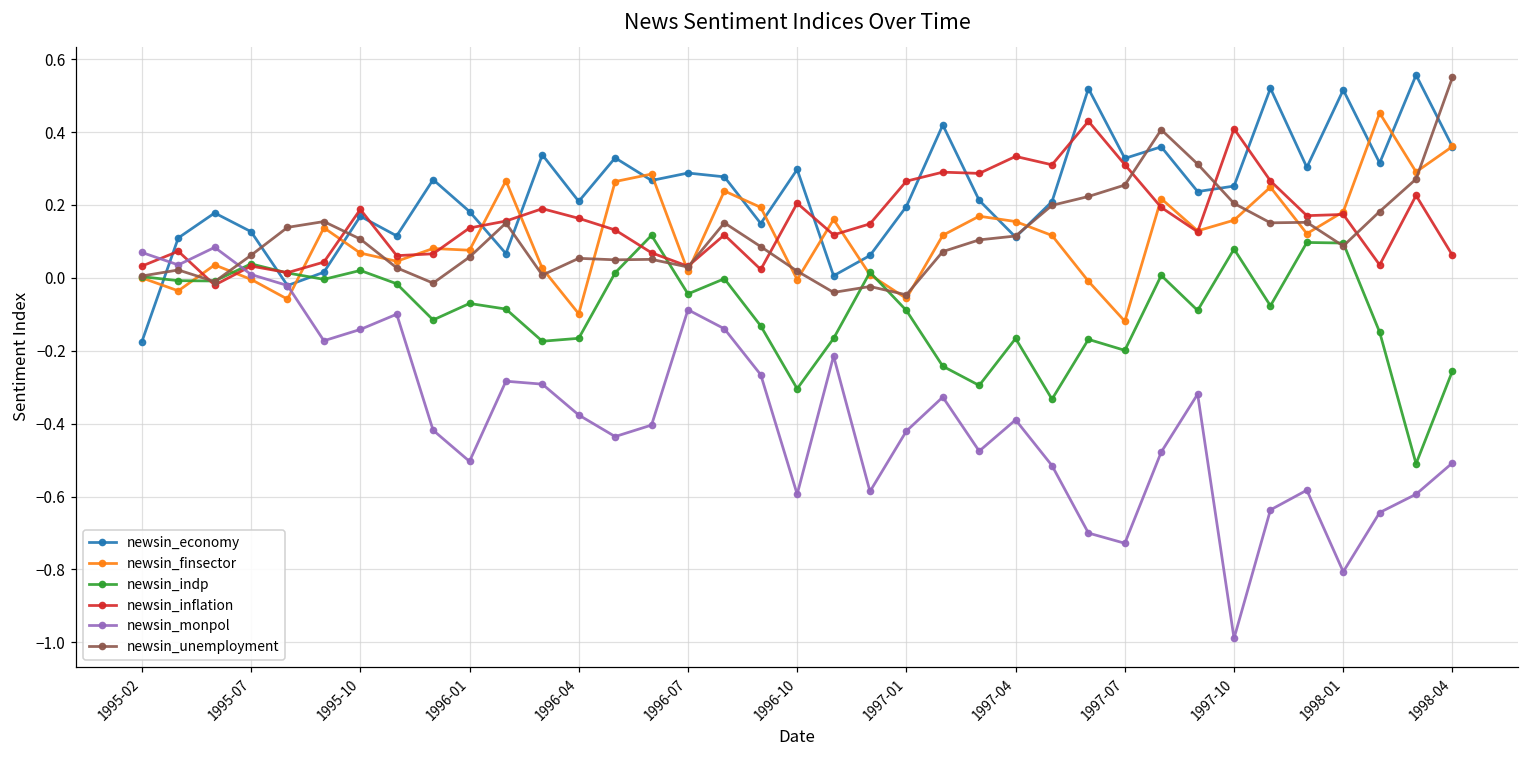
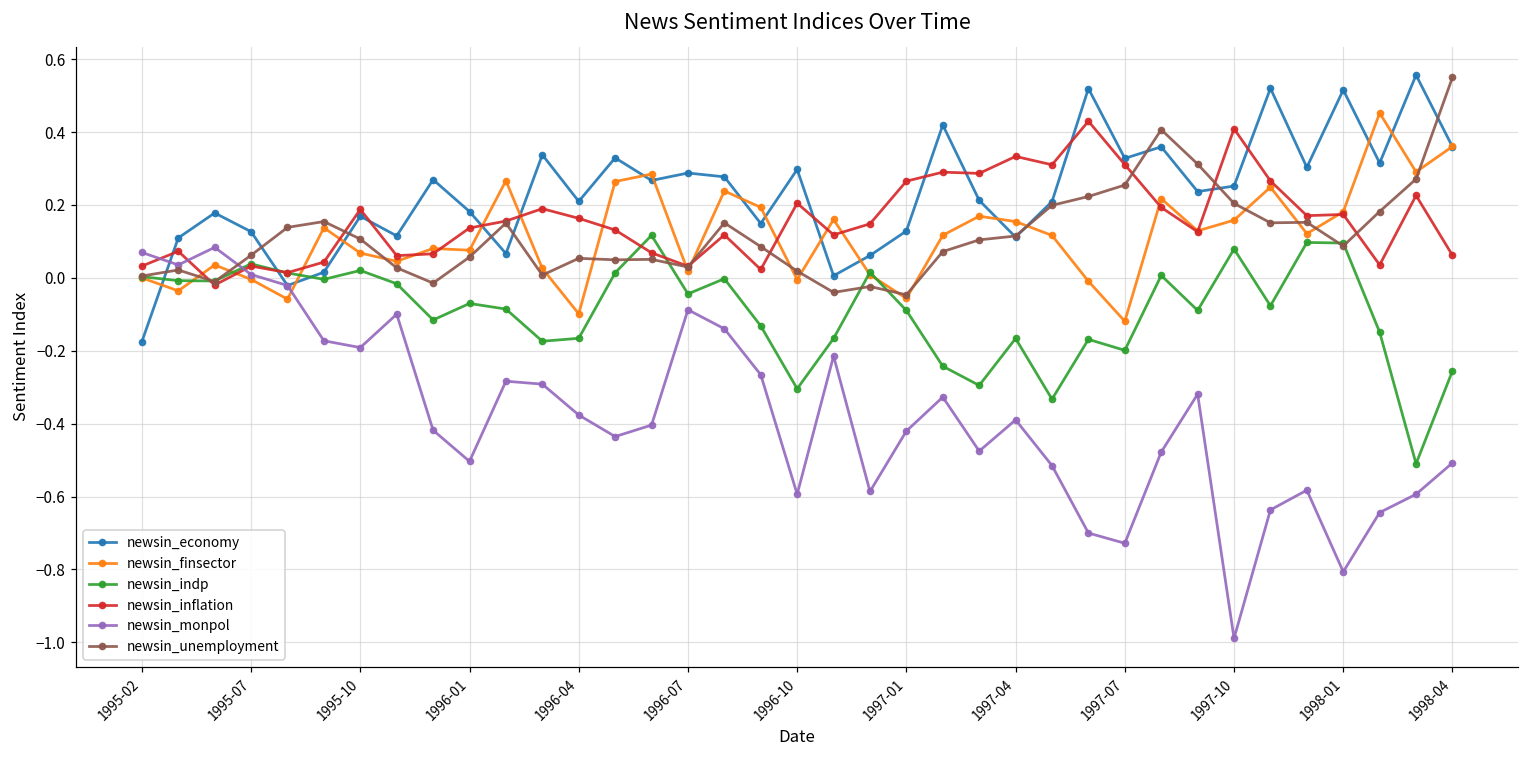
newsin_monpol, 1995-10: -0.14 -> -0.19
newsin_economy, 1997-01: 0.20 -> 0.13
